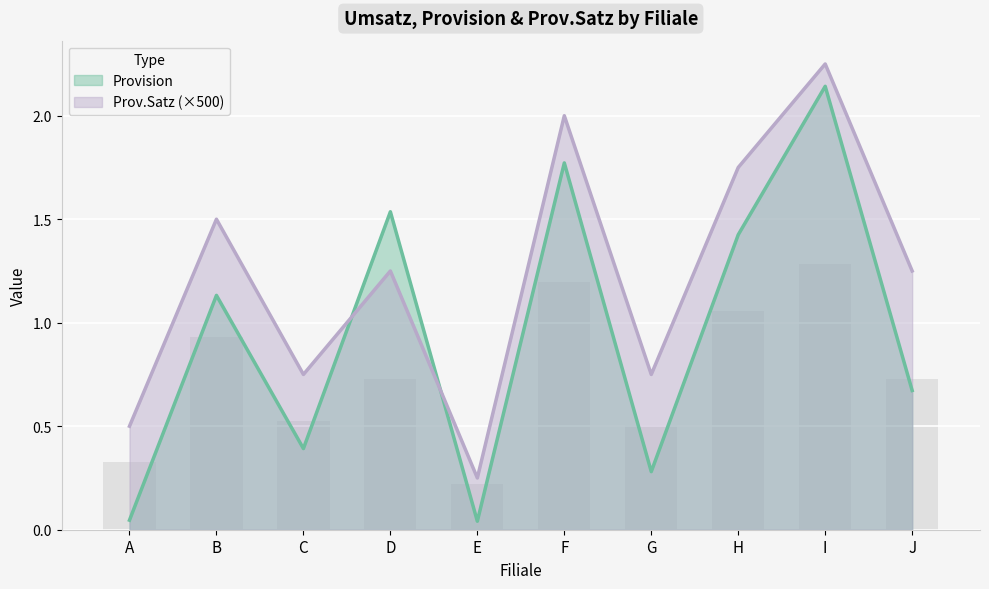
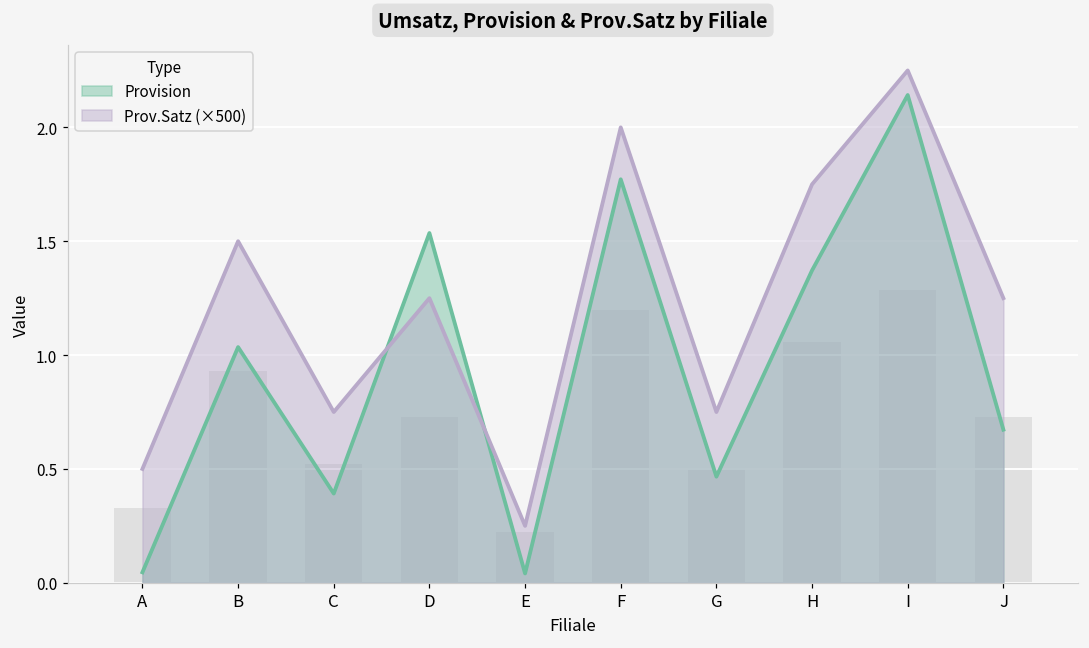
Provision, B: 1.13 -> 1.04
Provision, G: 0.28 -> 0.47
Provision, H: 1.43 -> 1.37
